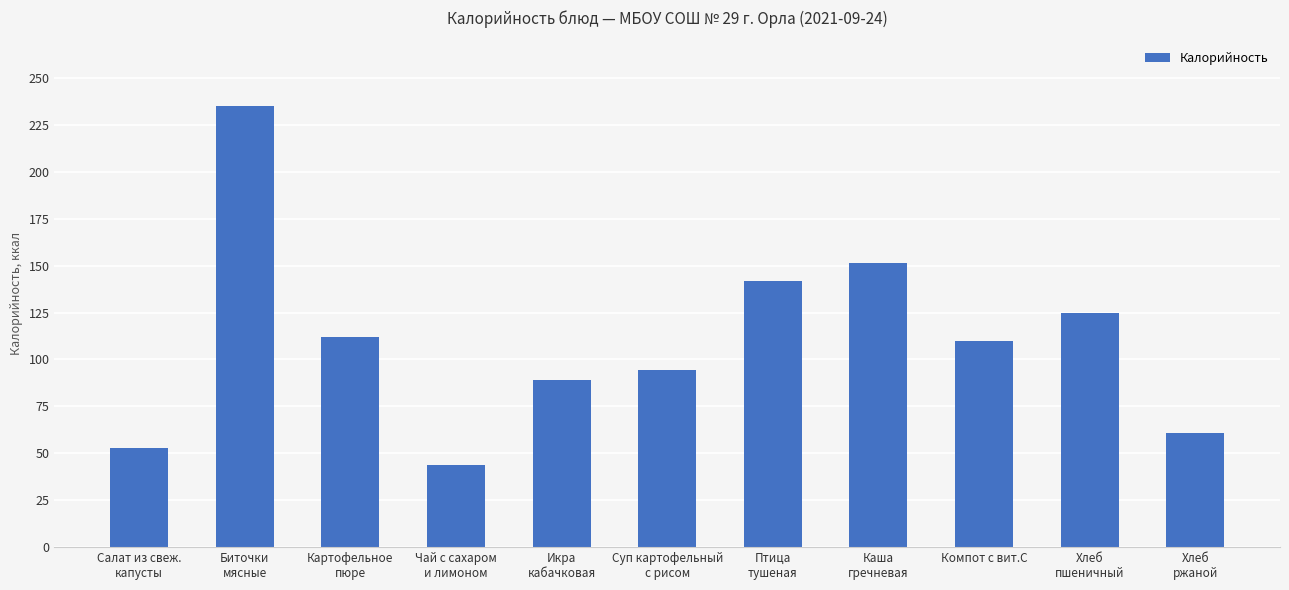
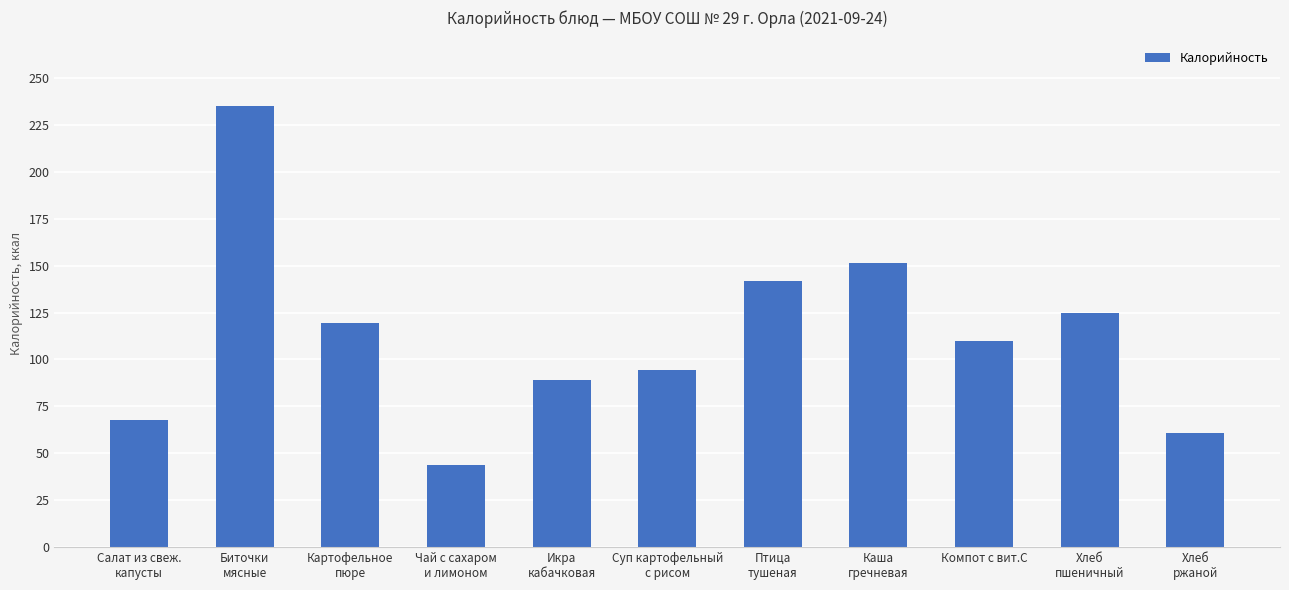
Салат из свеж. капусты: 53 -> 68
Картофельное пюре: 112 -> 119
